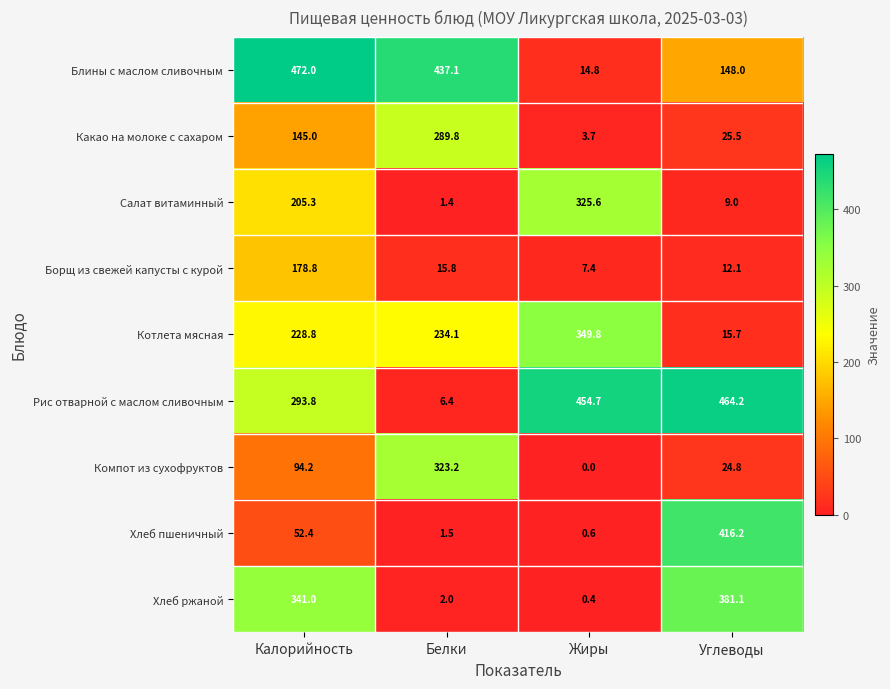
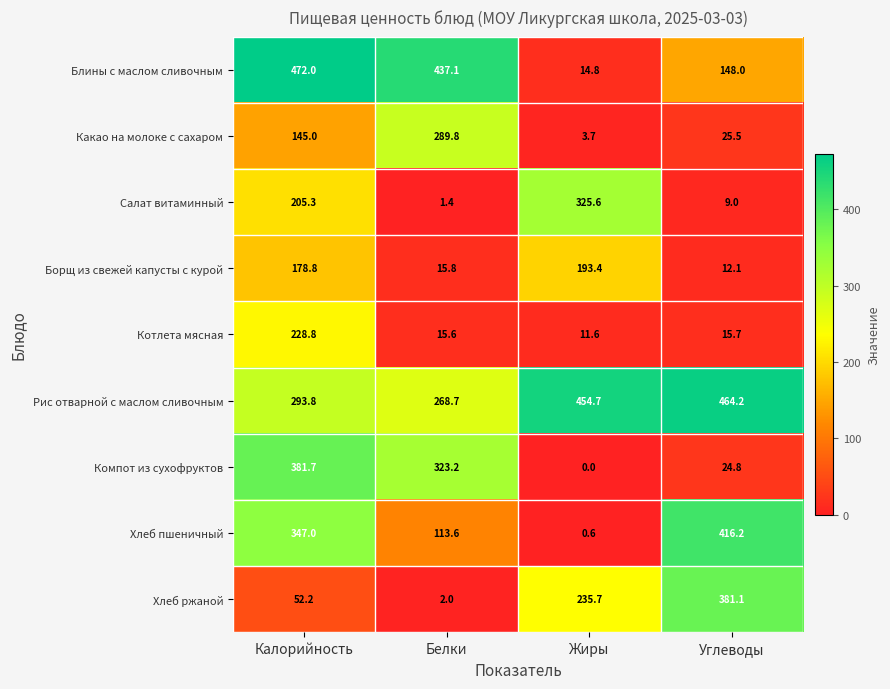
Борщ из свежей капусты с курой, Жиры: 7.4 -> 193.4
Котлета мясная, Белки: 234.1 -> 15.6
Котлета мясная, Жиры: 349.8 -> 11.6
Рис отварной с маслом сливочным, Белки: 6.4 -> 268.7
Компот из сухофруктов, Калорийность: 94.2 -> 381.7
Хлеб пшеничный, Калорийность: 52.4 -> 347.0
Хлеб пшеничный, Белки: 1.5 -> 113.6
Хлеб ржаной, Калорийность: 341.0 -> 52.2
Хлеб ржаной, Жиры: 0.4 -> 235.7
